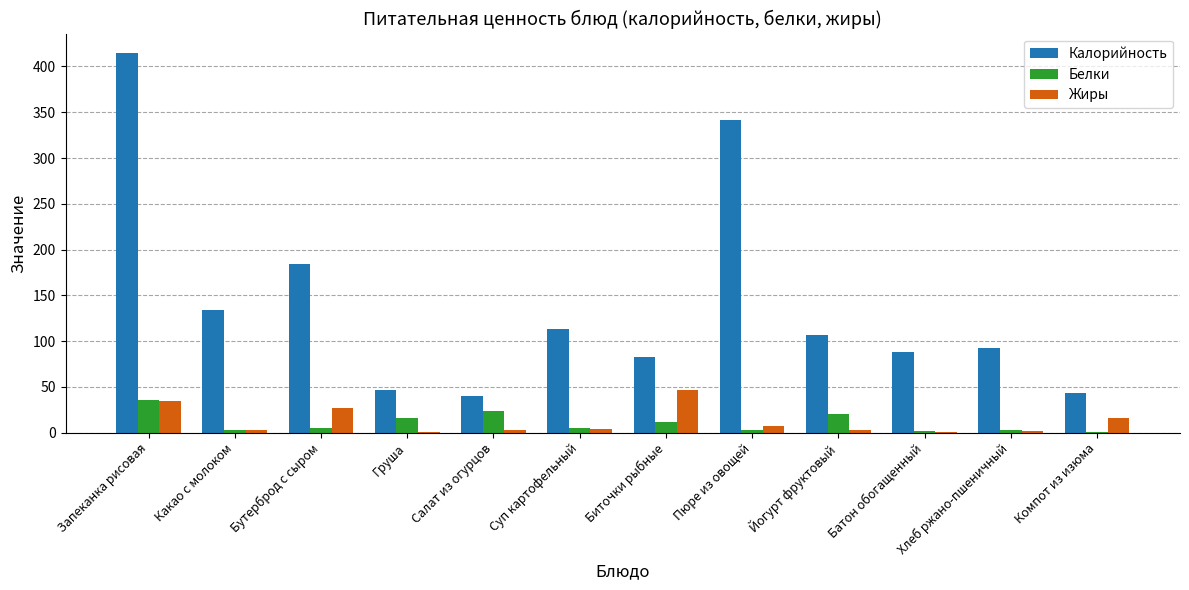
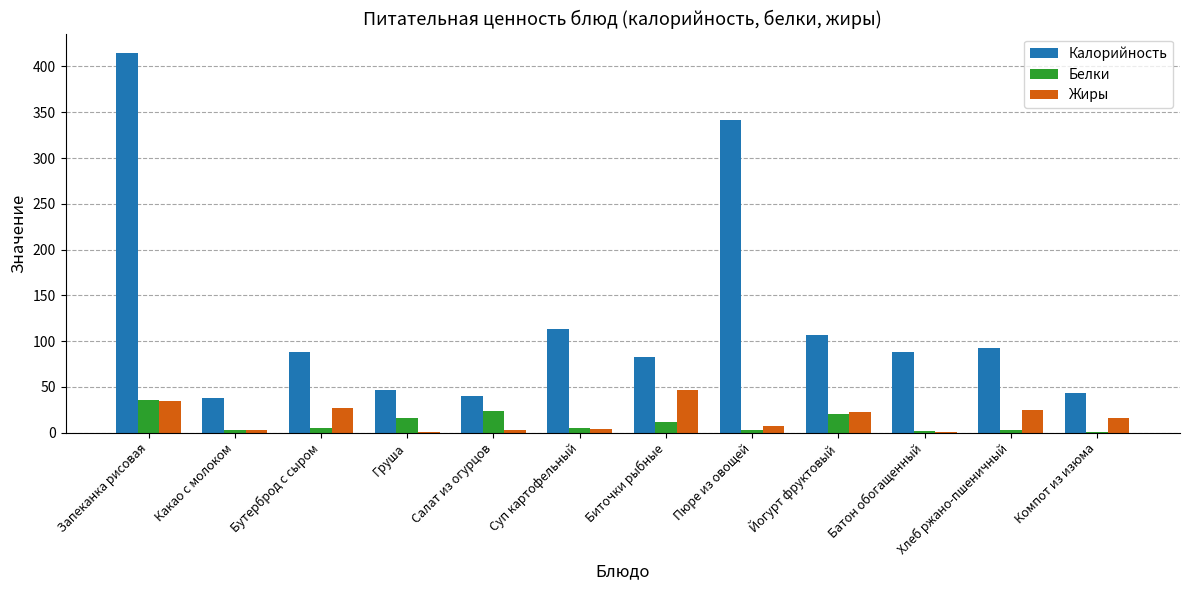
Калорийность, Какао с молоком: 130 -> 40
Калорийность, Бутерброд с сыром: 180 -> 90
Жиры, Йогурт фруктовый: 0 -> 20
Жиры, Хлеб ржано-пшеничный: 0 -> 20
